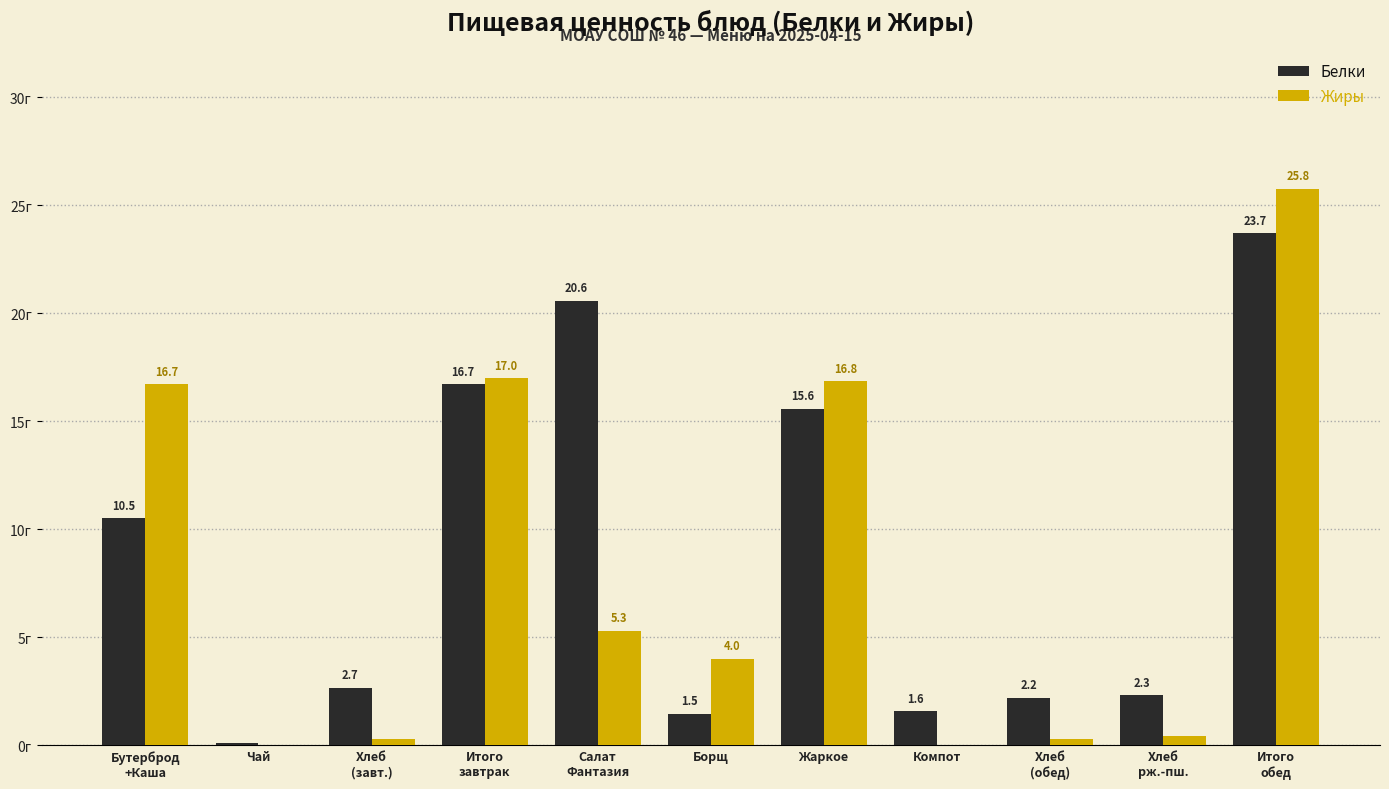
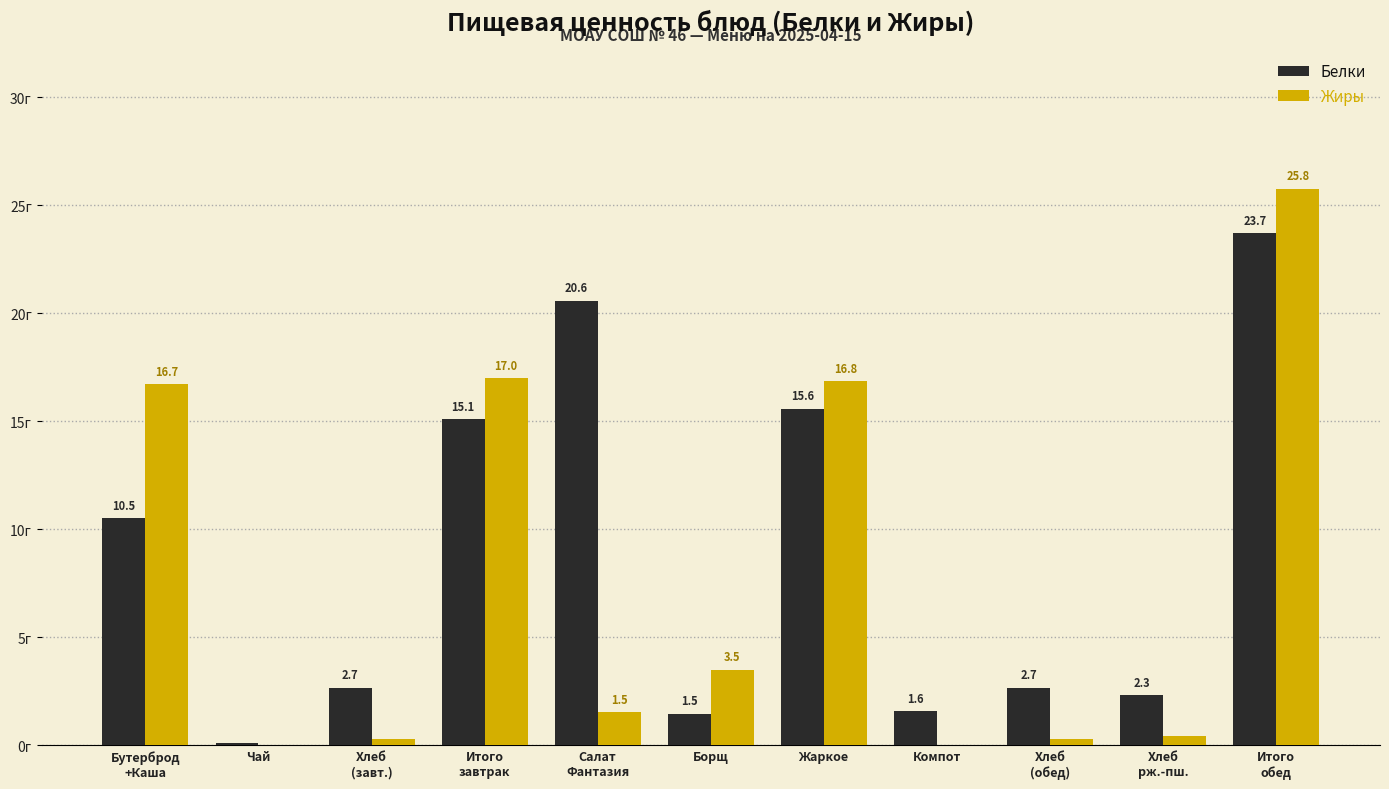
Белки, Итого завтрак: 16.7 -> 15.1
Жиры, Салат Фантазия: 5.3 -> 1.5
Жиры, Борщ: 4.0 -> 3.5
Белки, Хлеб (обед): 2.2 -> 2.7
